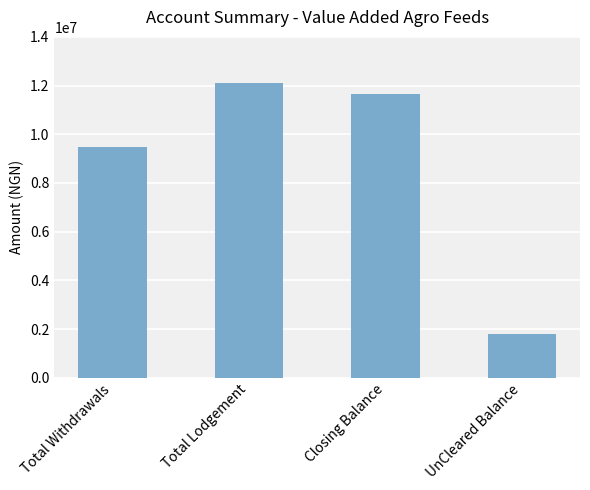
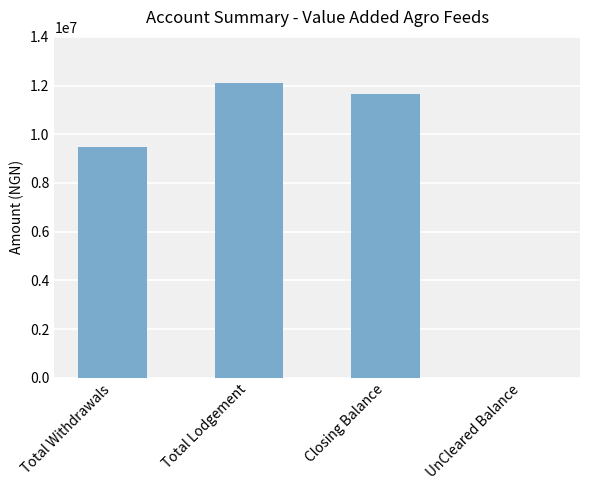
UnCleared Balance: 1800000 -> 0
